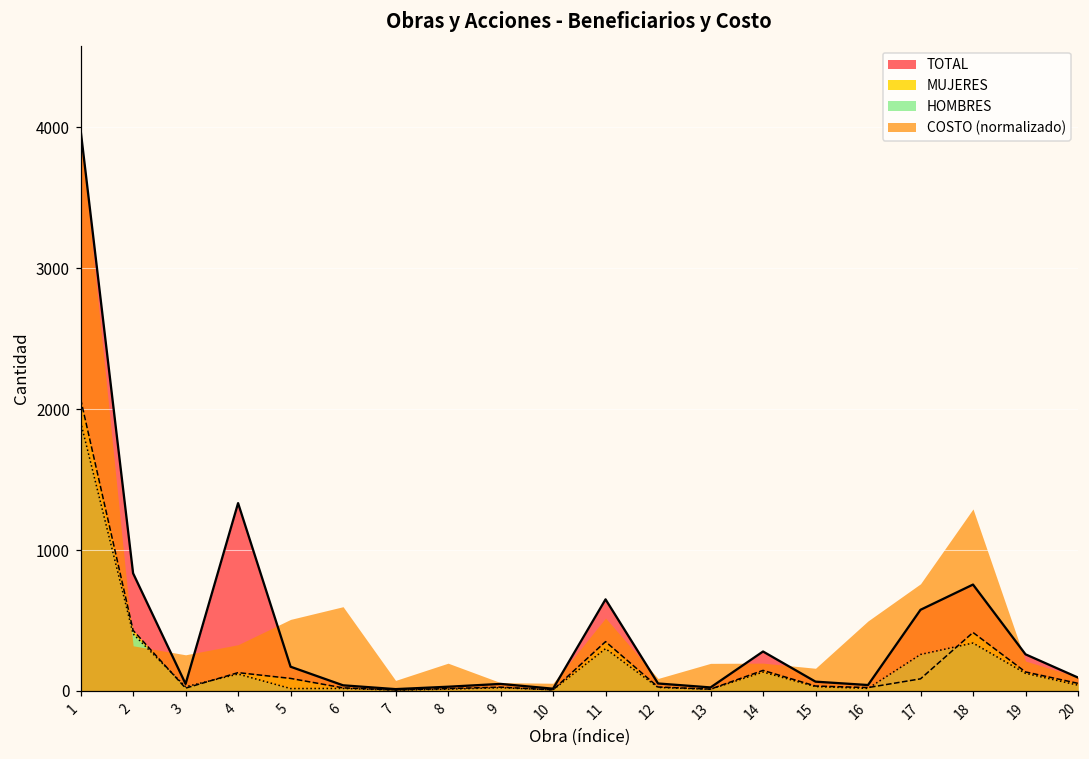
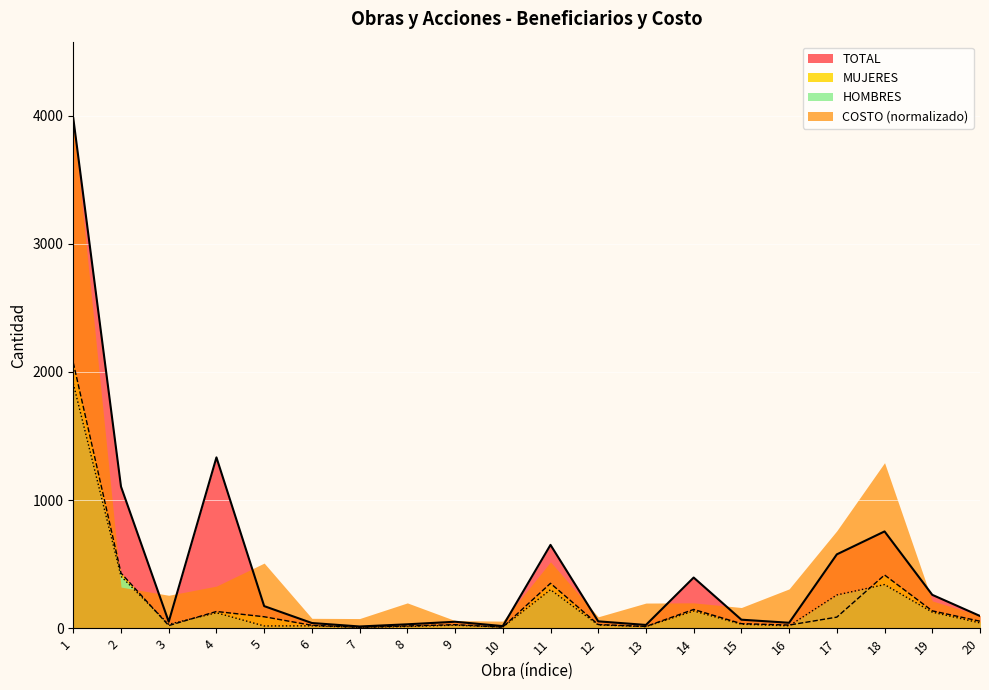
TOTAL, 2: 840 -> 1110
COSTO (normalizado), 6: 600 -> 80
TOTAL, 14: 280 -> 400
COSTO (normalizado), 16: 500 -> 310
